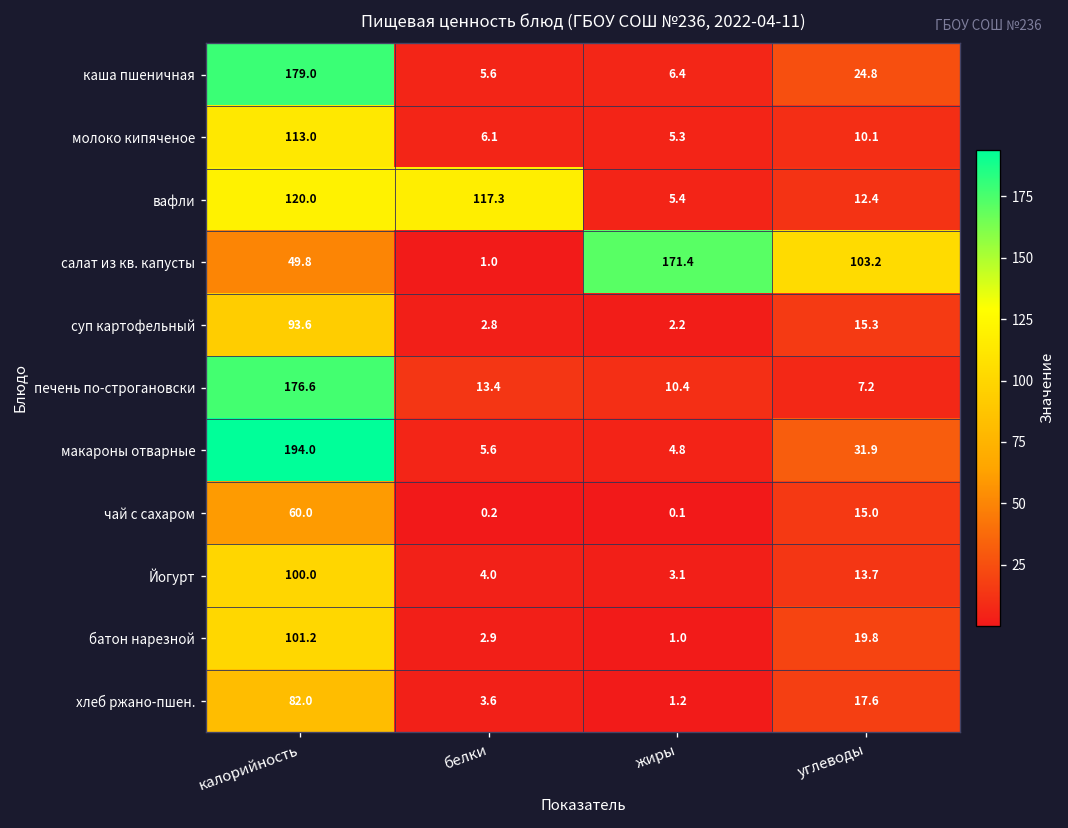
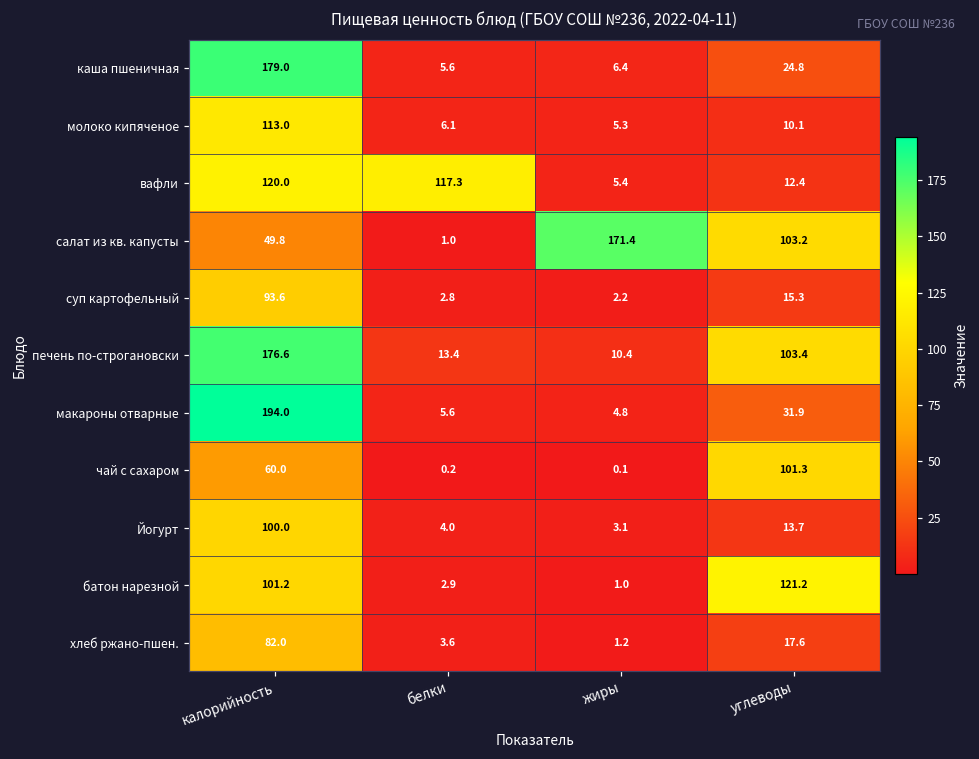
печень по-строгановски, углеводы: 7.2 -> 103.4
чай с сахаром, углеводы: 15.0 -> 101.3
батон нарезной, углеводы: 19.8 -> 121.2
